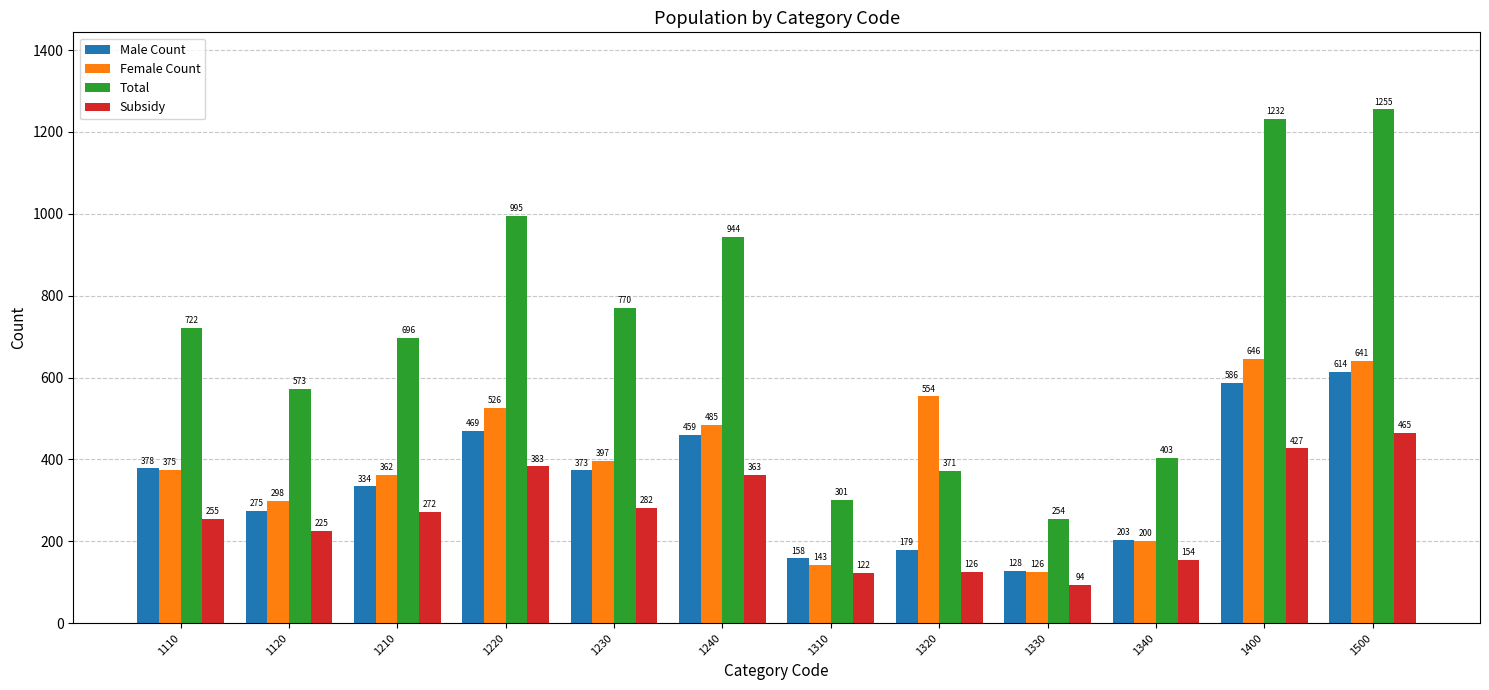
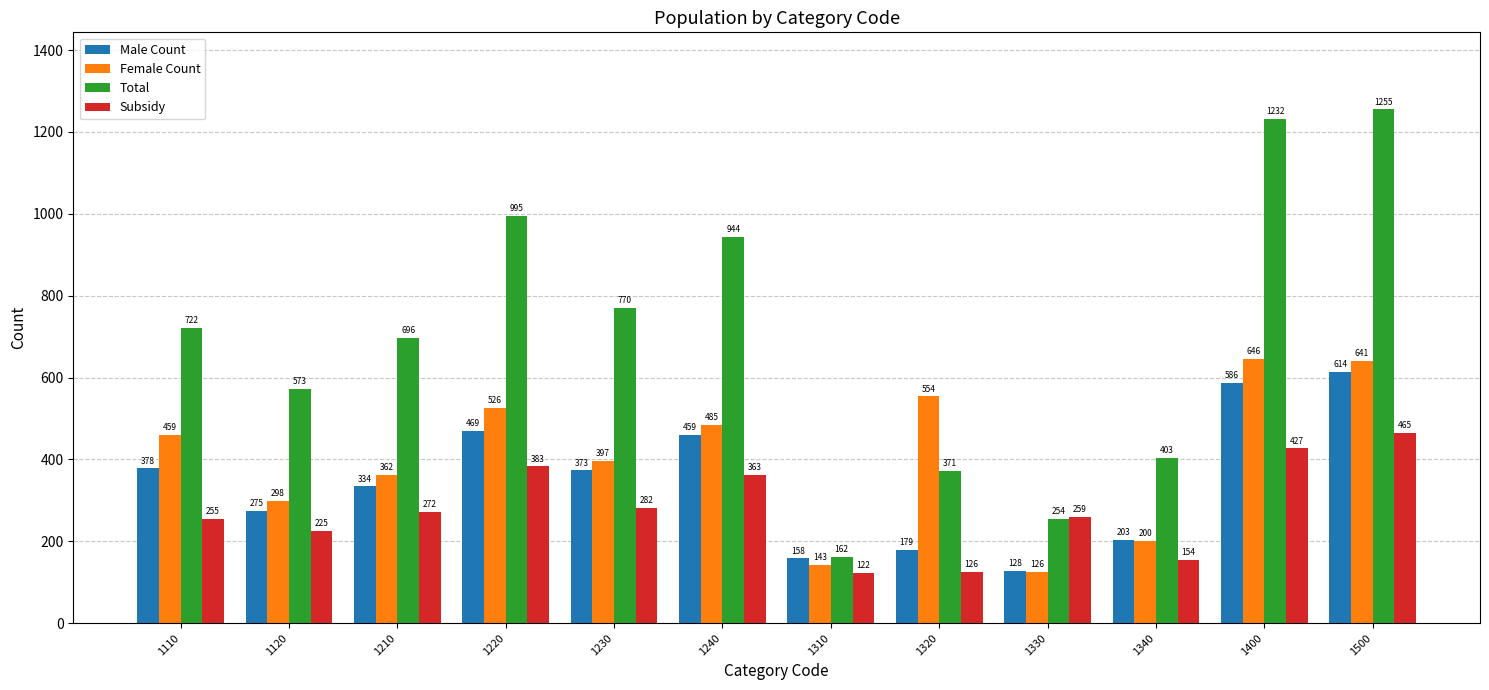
Female Count, 1110: 375 -> 459
Total, 1310: 301 -> 162
Subsidy, 1330: 94 -> 259
